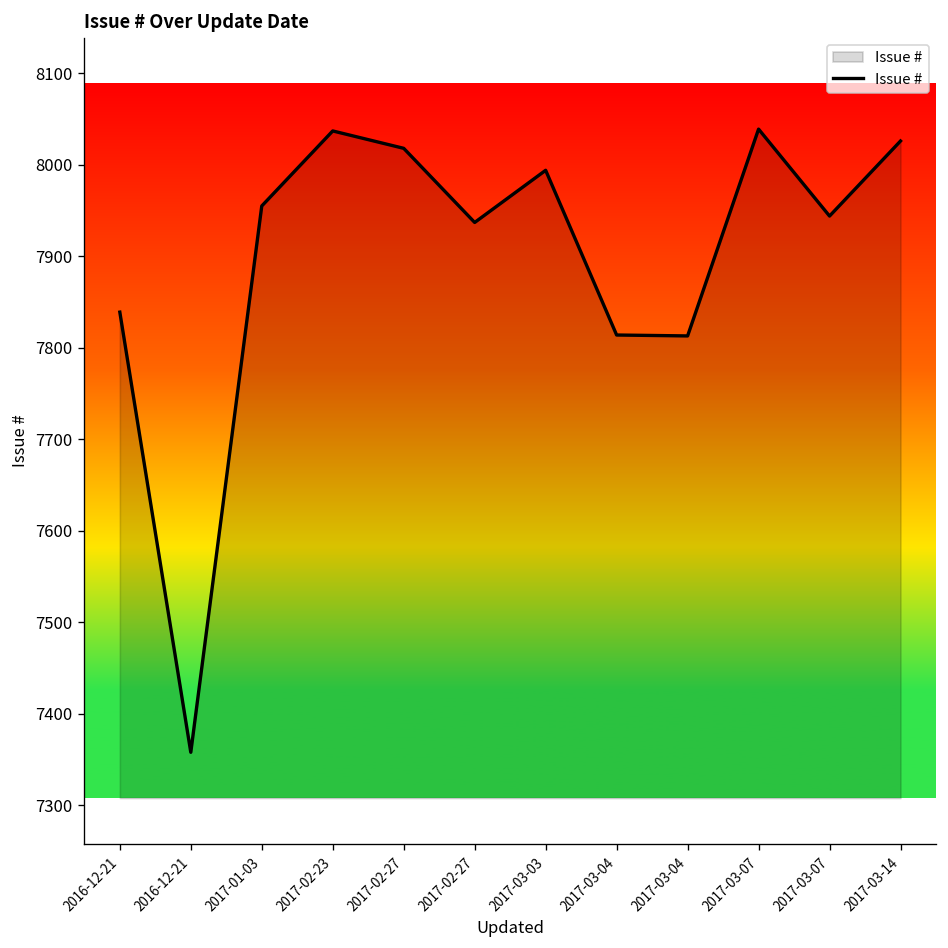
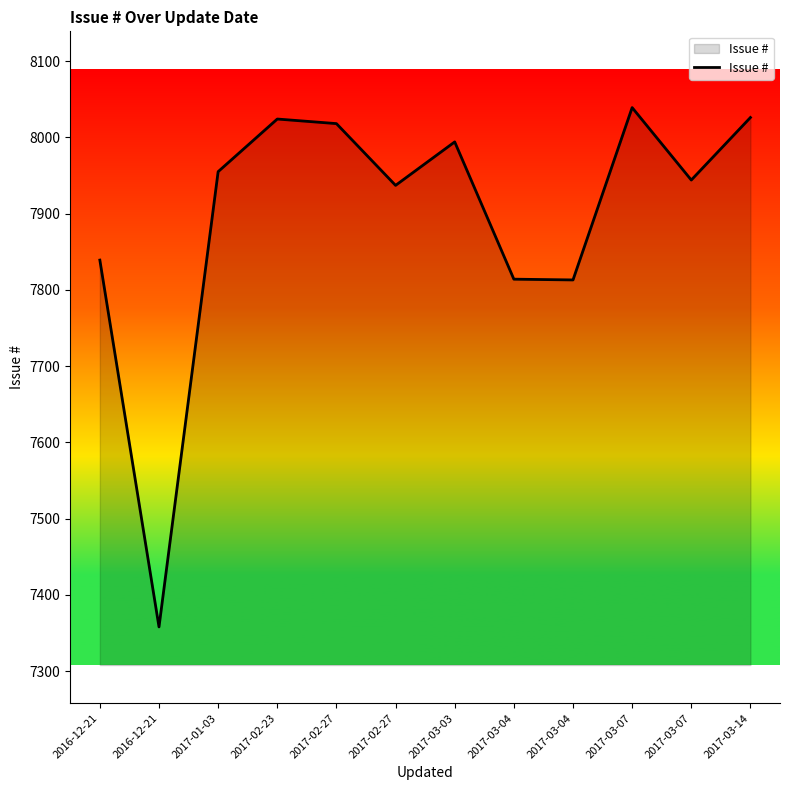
2017-02-23: 8040 -> 8020
